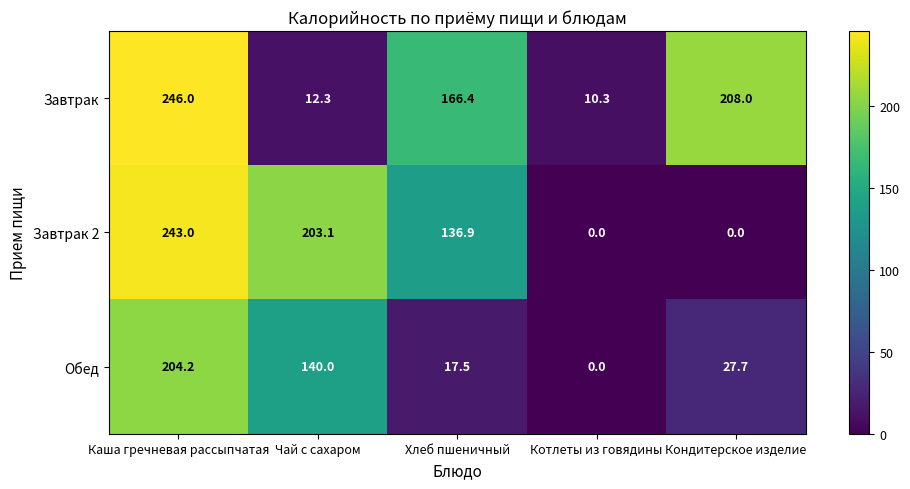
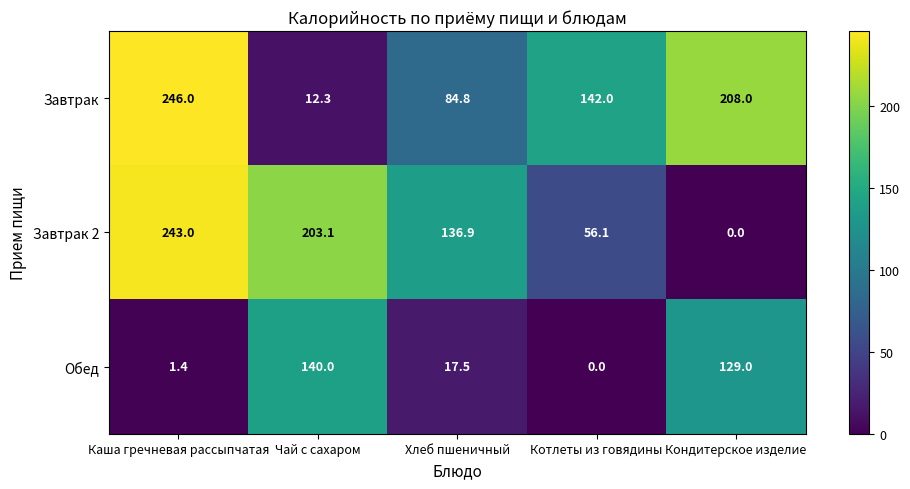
Завтрак, Хлеб пшеничный: 166.4 -> 84.8
Завтрак, Котлеты из говядины: 10.3 -> 142.0
Завтрак 2, Котлеты из говядины: 0.0 -> 56.1
Обед, Каша гречневая рассыпчатая: 204.2 -> 1.4
Обед, Кондитерское изделие: 27.7 -> 129.0
